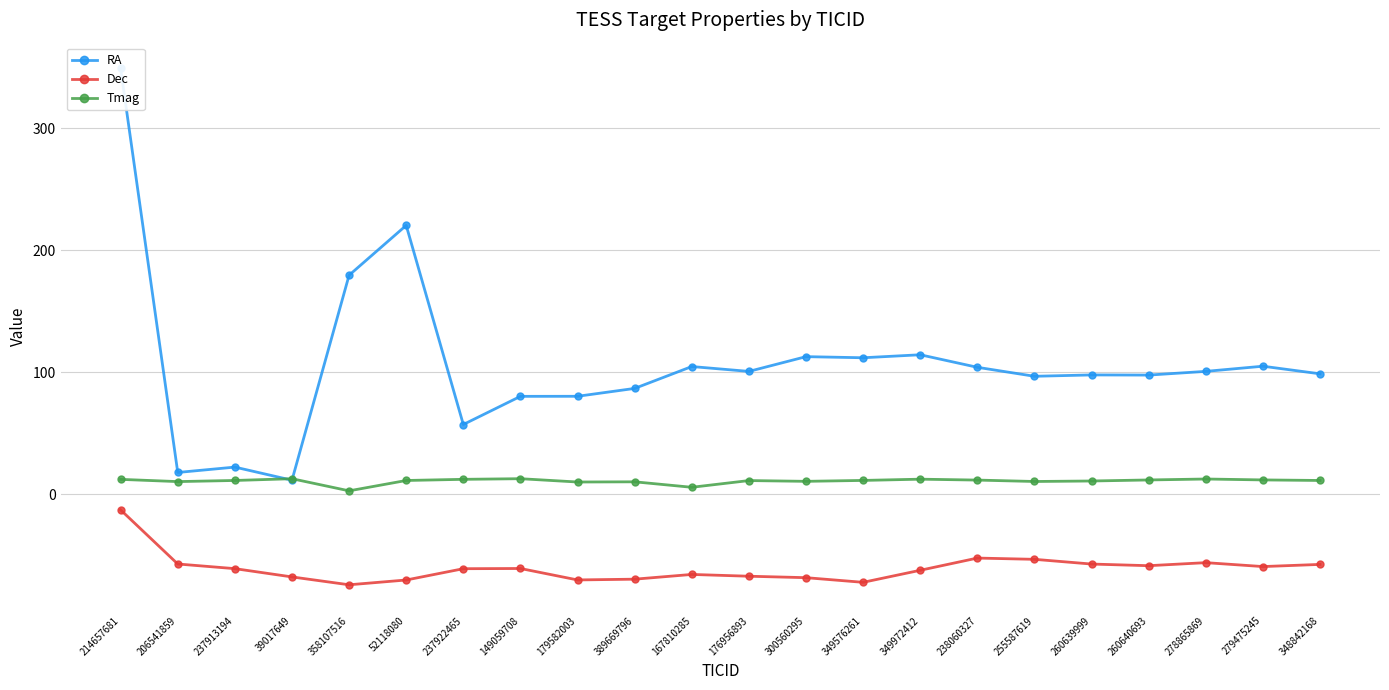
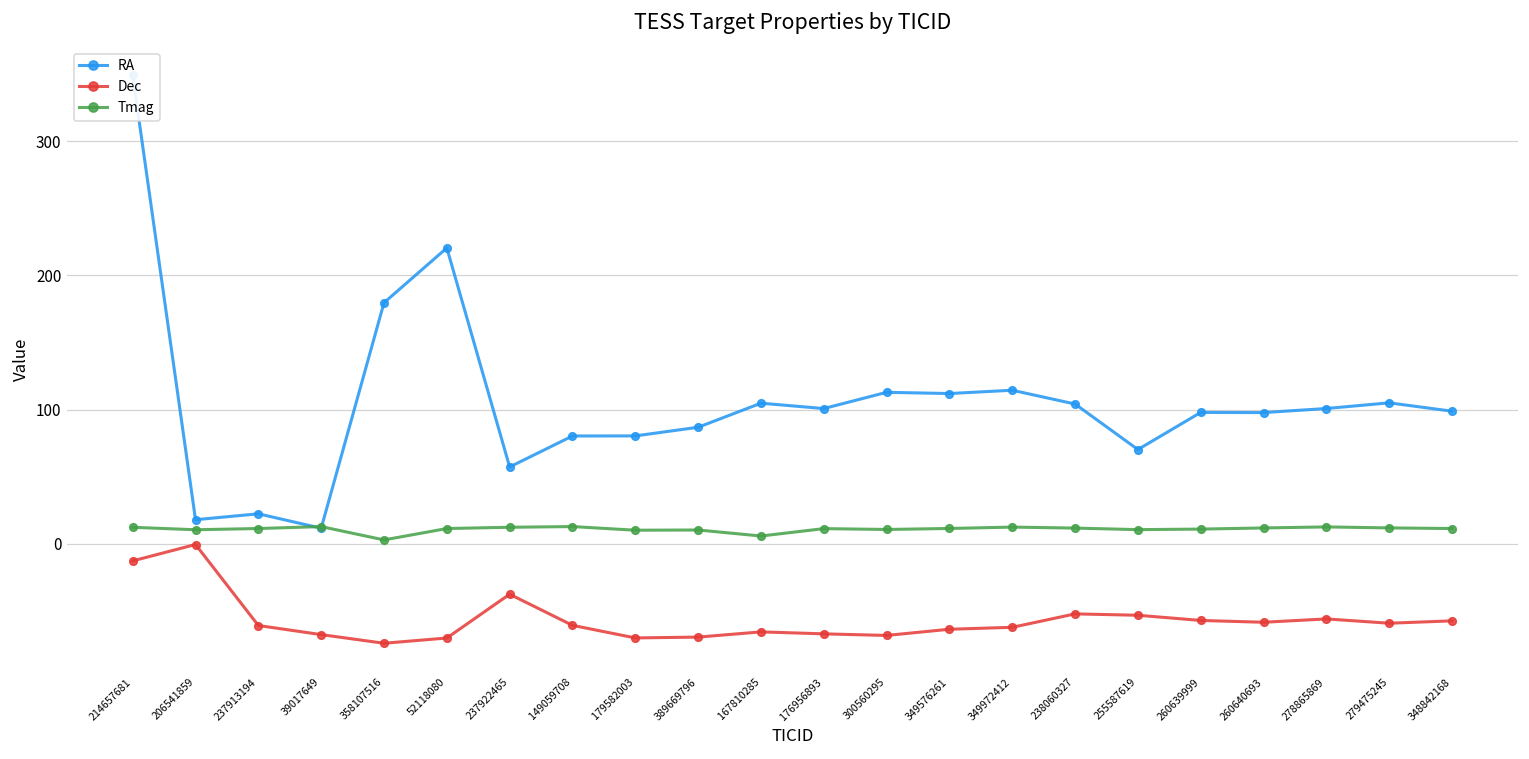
Dec, 206541859: -57 -> 0
Dec, 237922465: -61 -> -37
Dec, 349576261: -72 -> -64
RA, 255587619: 97 -> 70
